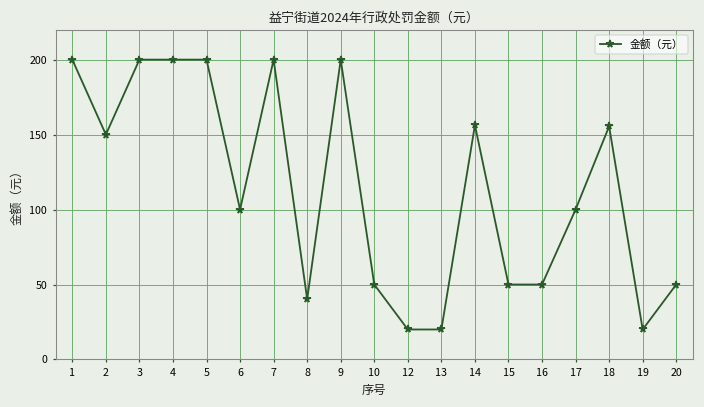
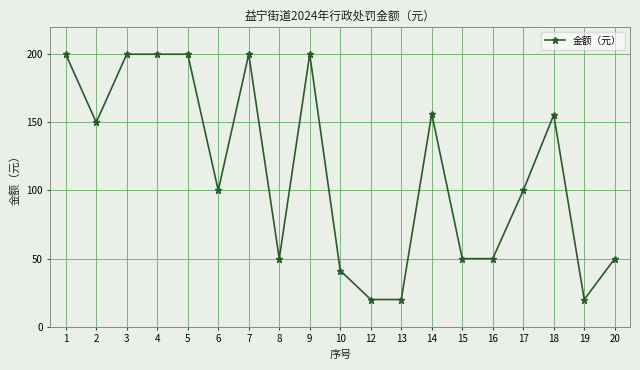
8: 40 -> 50
10: 50 -> 41
